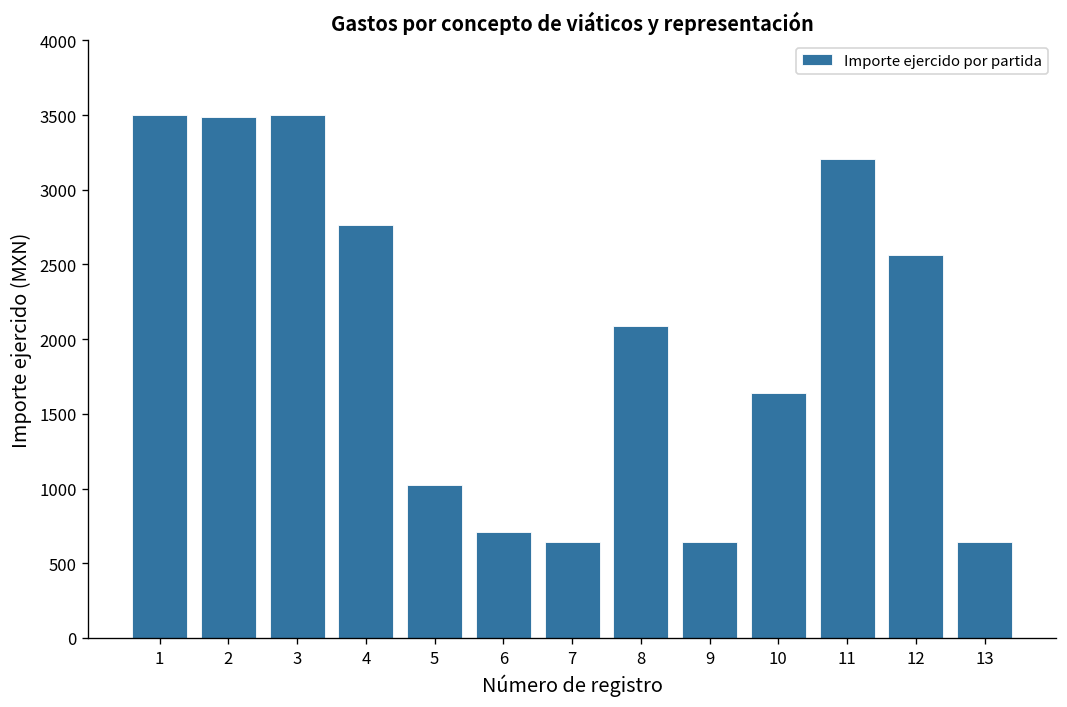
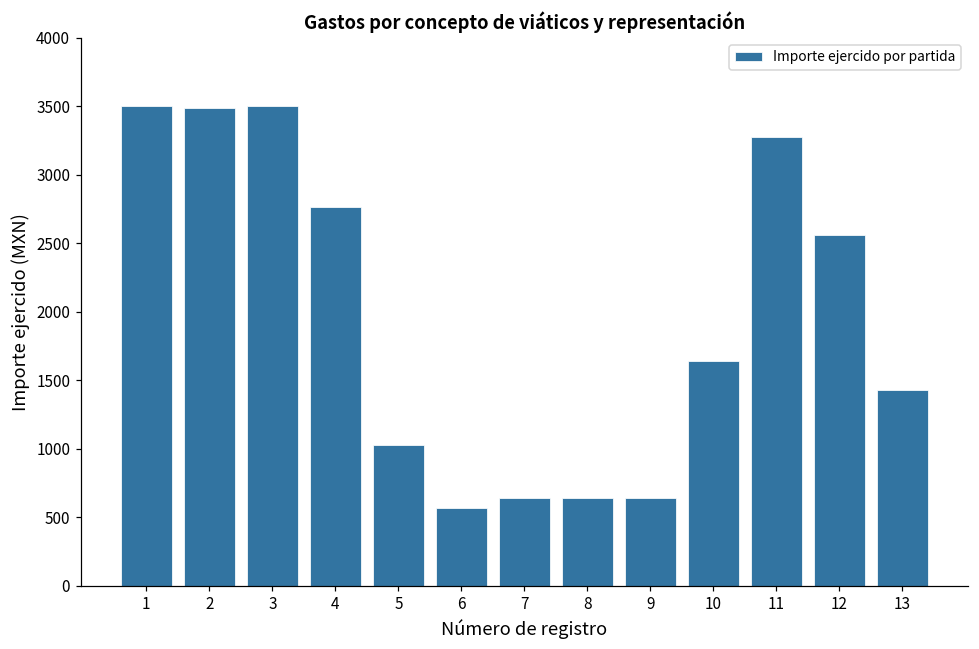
6: 710 -> 570
8: 2090 -> 640
11: 3200 -> 3280
13: 640 -> 1430
